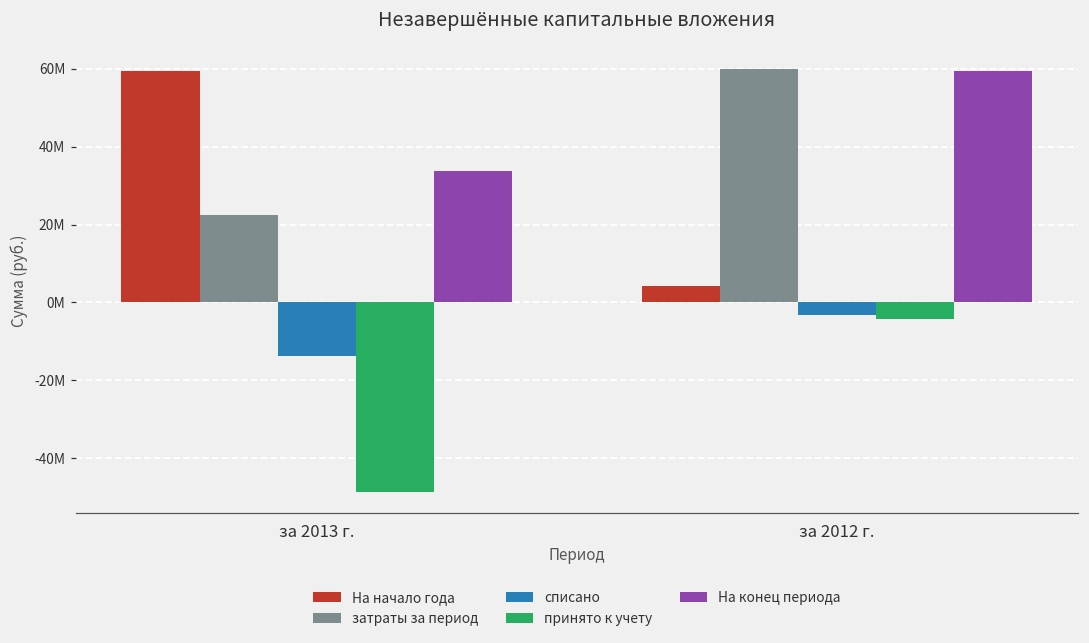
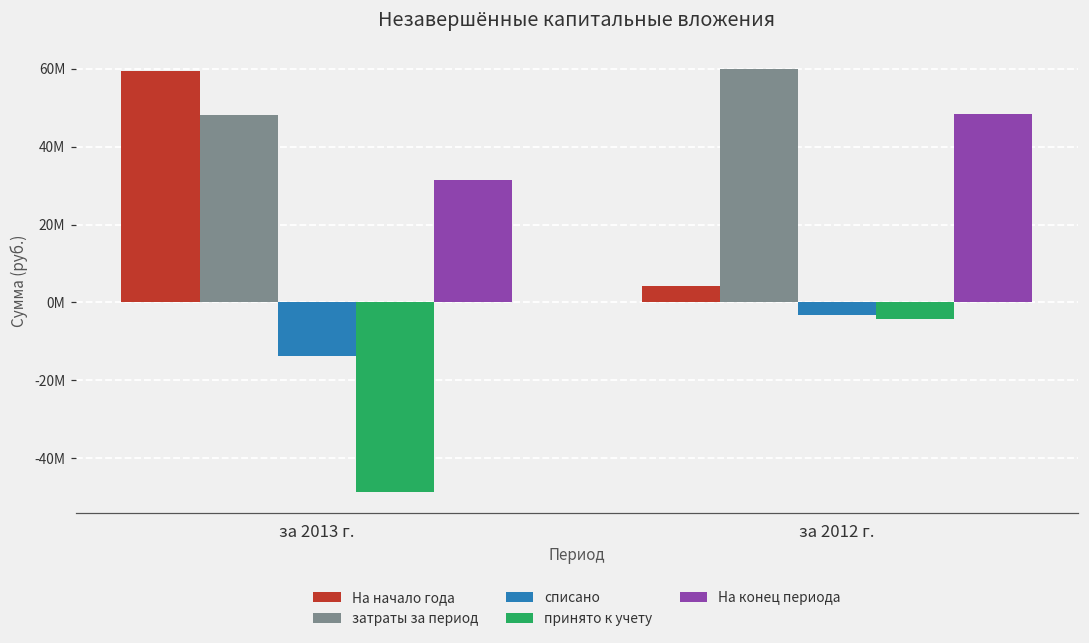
затраты за период, за 2013 г.: 22000000 -> 48000000
На конец периода, за 2013 г.: 34000000 -> 31000000
На конец периода, за 2012 г.: 60000000 -> 49000000
